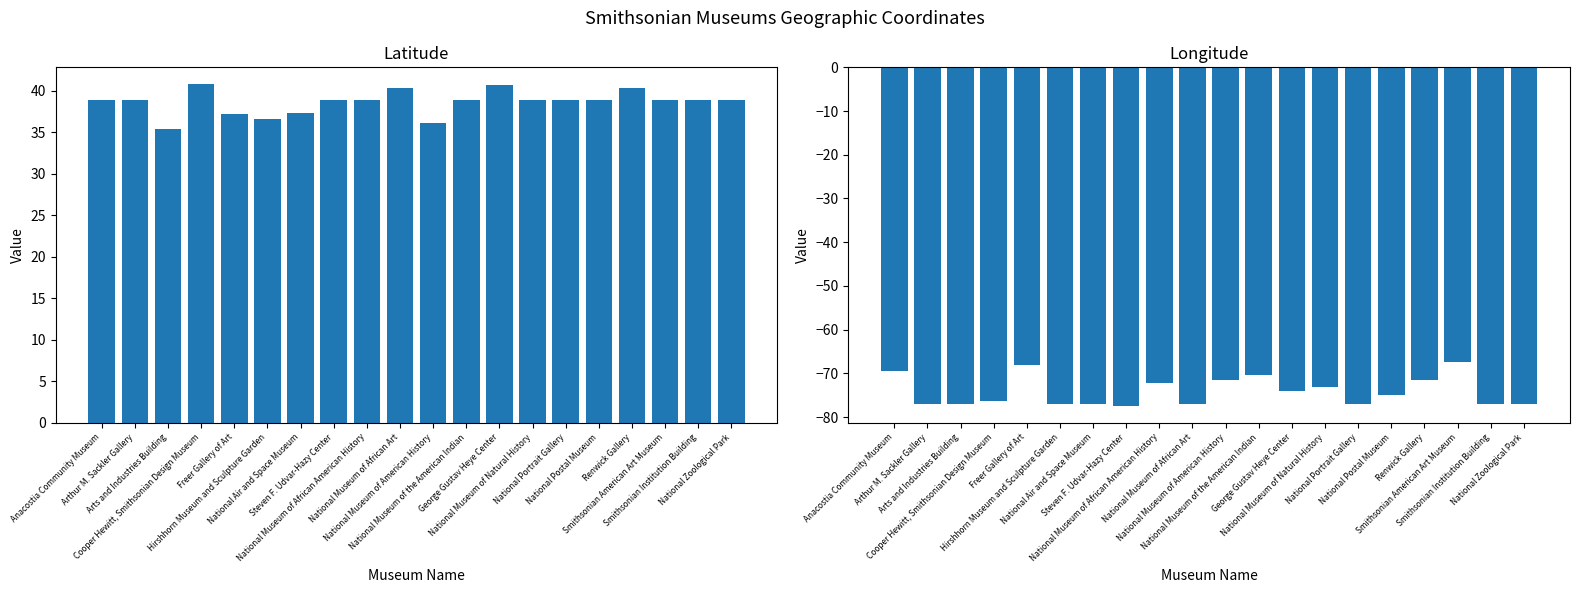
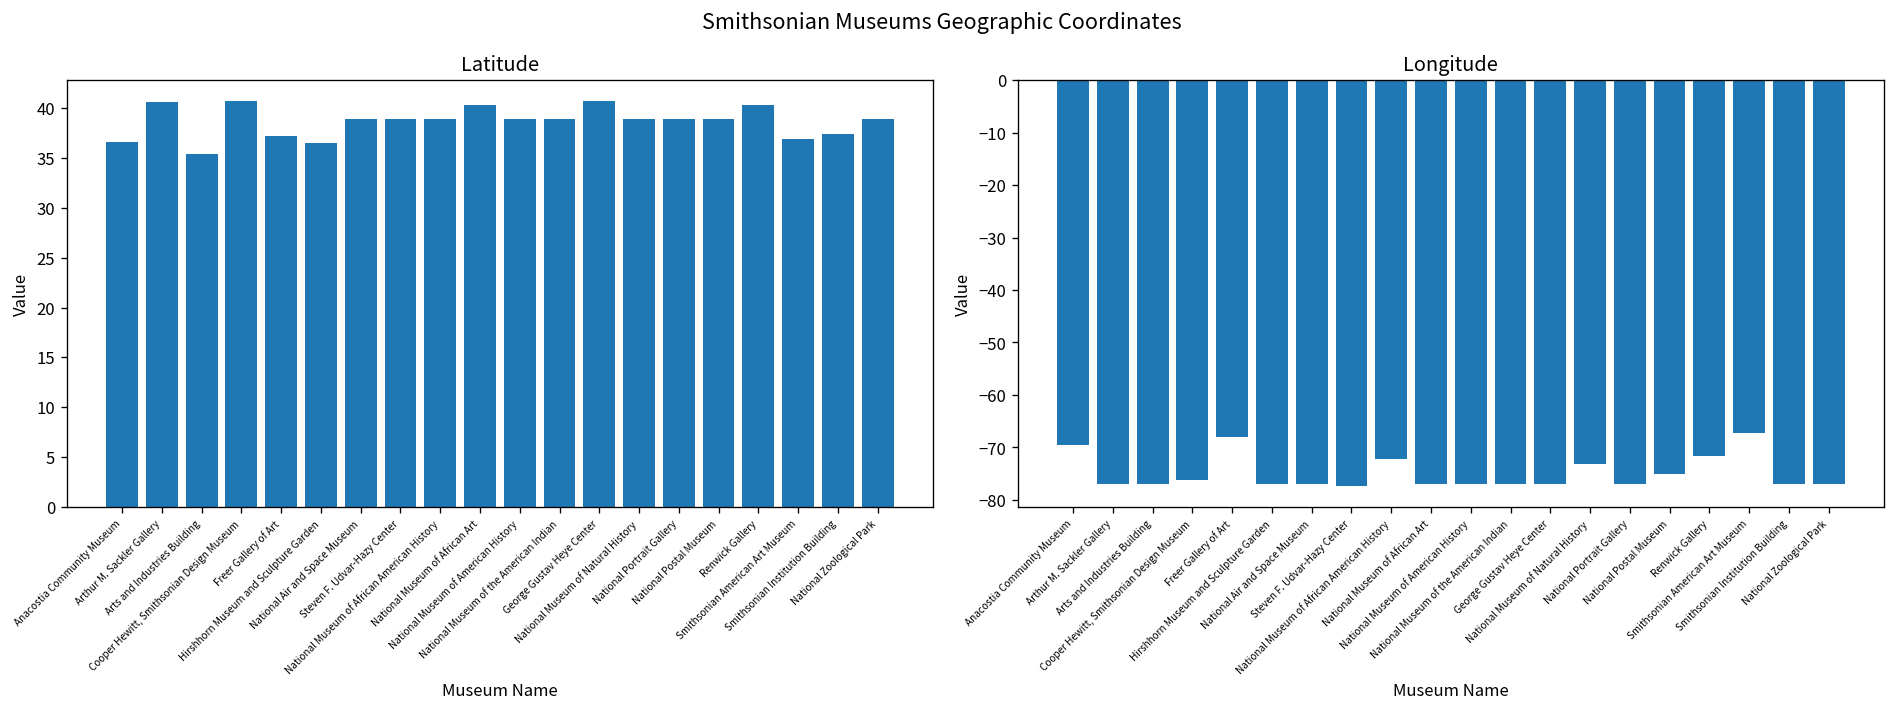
Latitude, Anacostia Community Museum: 39 -> 37
Latitude, Arthur M. Sackler Gallery: 39 -> 41
Latitude, National Air and Space Museum: 37 -> 39
Latitude, National Museum of American History: 36 -> 39
Latitude, Smithsonian American Art Museum: 39 -> 37
Latitude, Smithsonian Institution Building: 39 -> 37
Longitude, National Museum of American History: -72 -> -77
Longitude, National Museum of the American Indian: -70 -> -77
Longitude, George Gustav Heye Center: -74 -> -77
